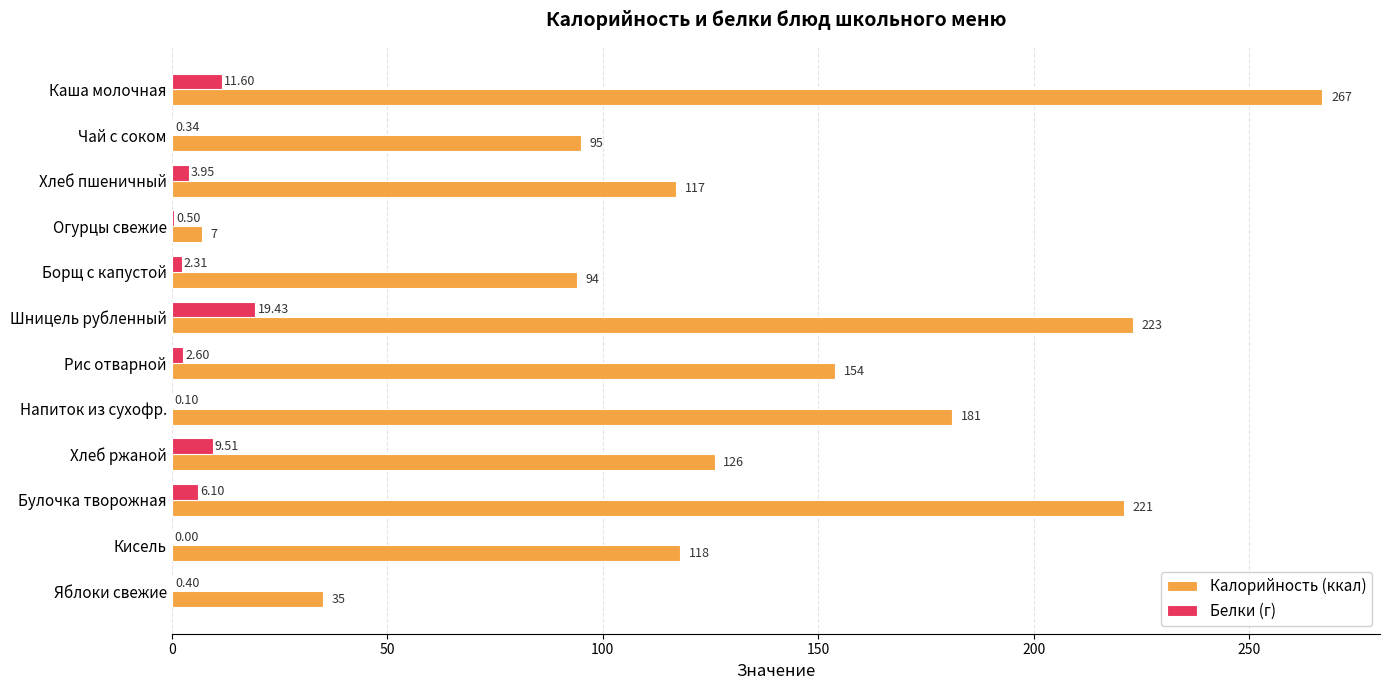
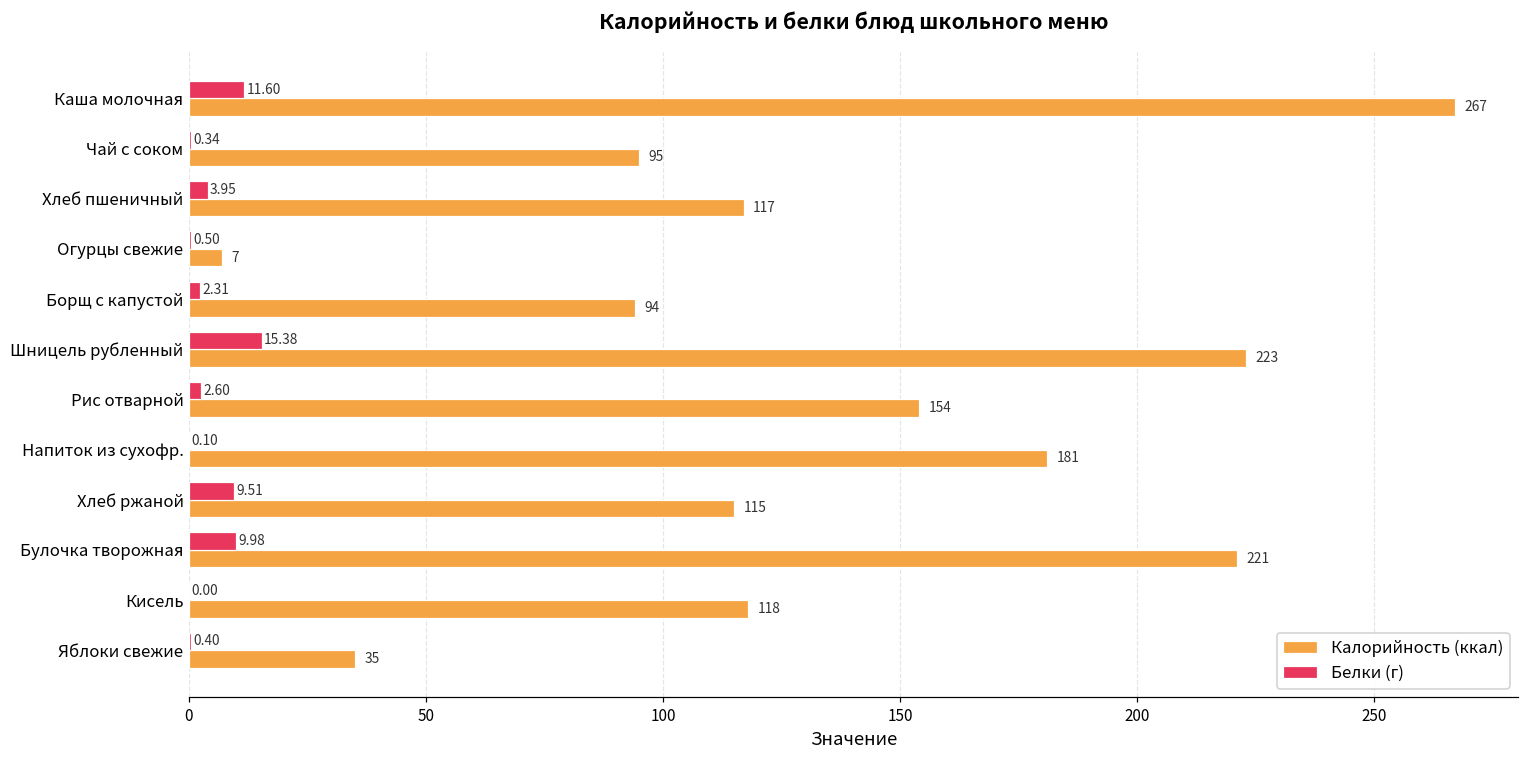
Белки (г), Шницель рубленный: 19.43 -> 15.38
Калорийность (ккал), Хлеб ржаной: 126 -> 115
Белки (г), Булочка творожная: 6.10 -> 9.98
